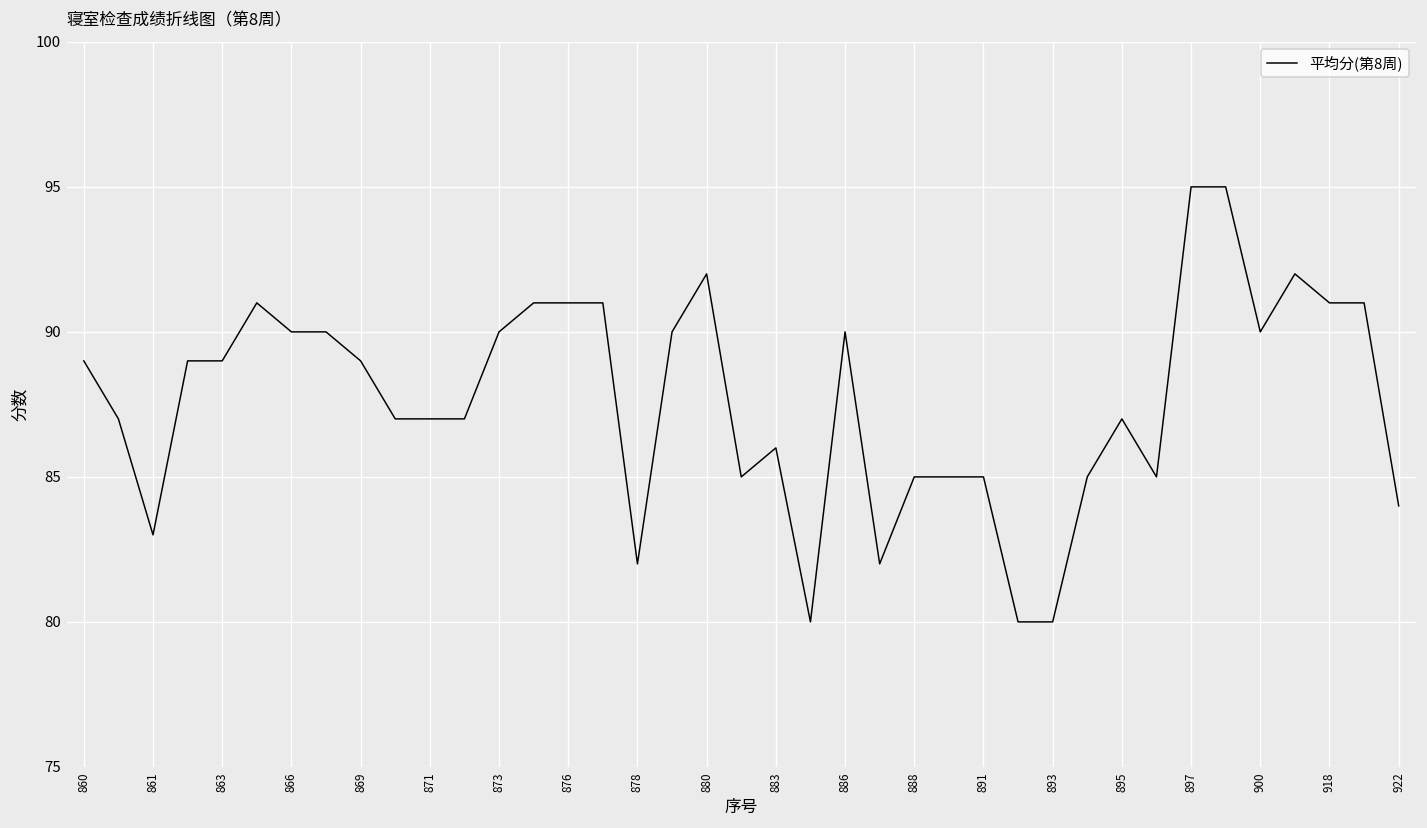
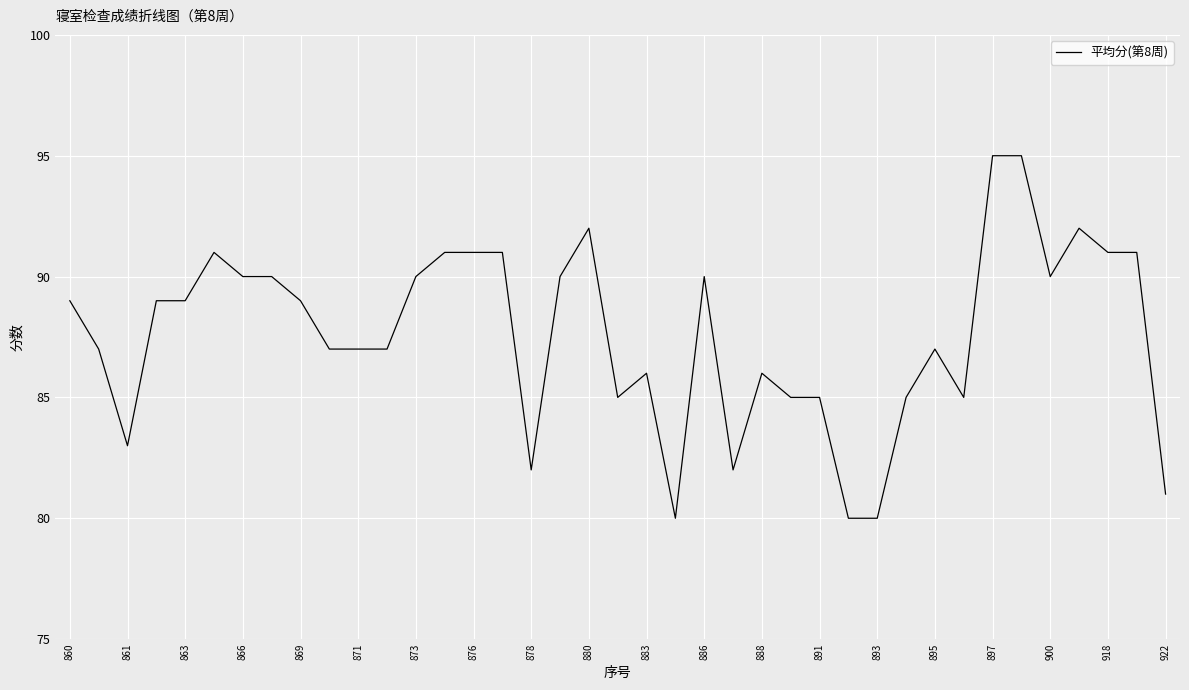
888: 85 -> 86
922: 84 -> 81
